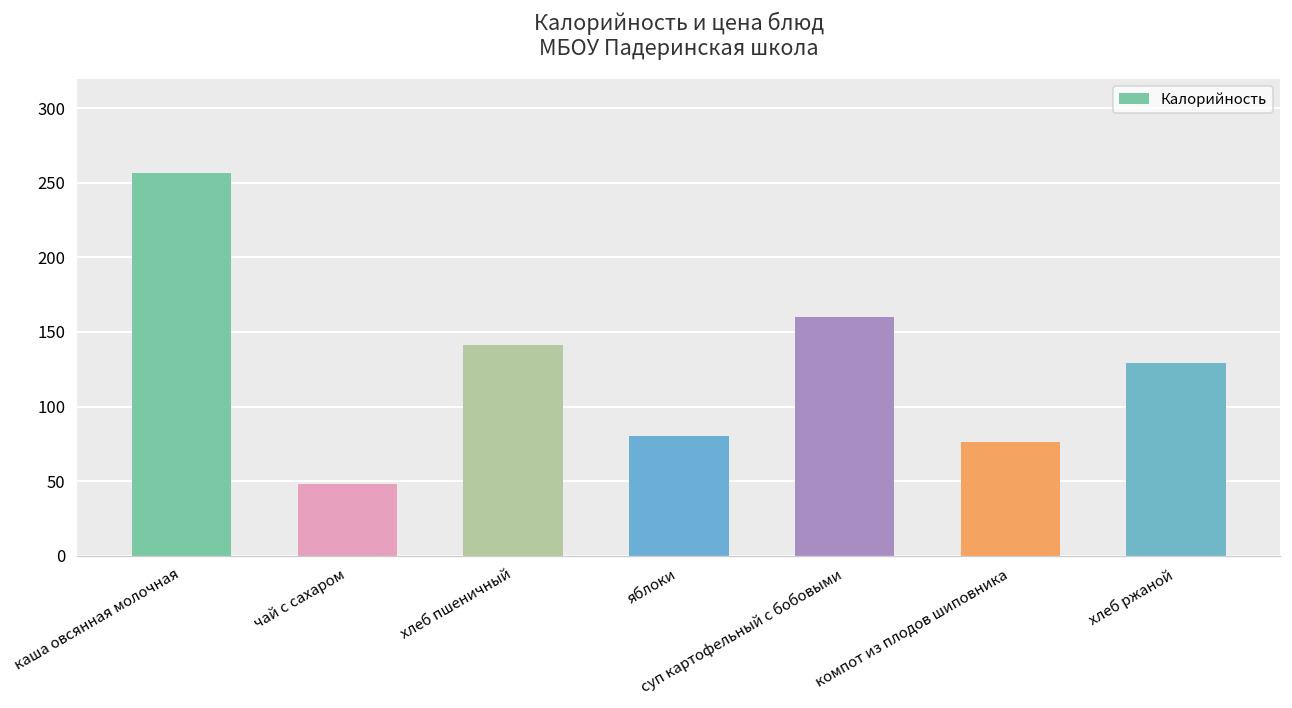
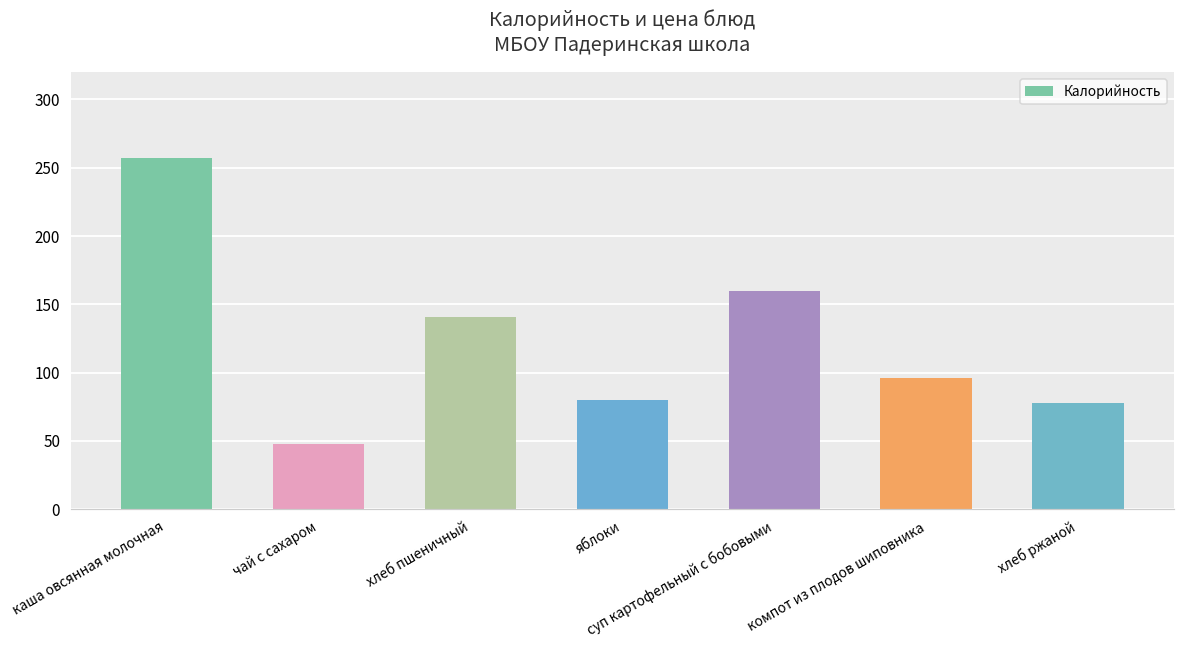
компот из плодов шиповника: 76 -> 96
хлеб ржаной: 129 -> 78
